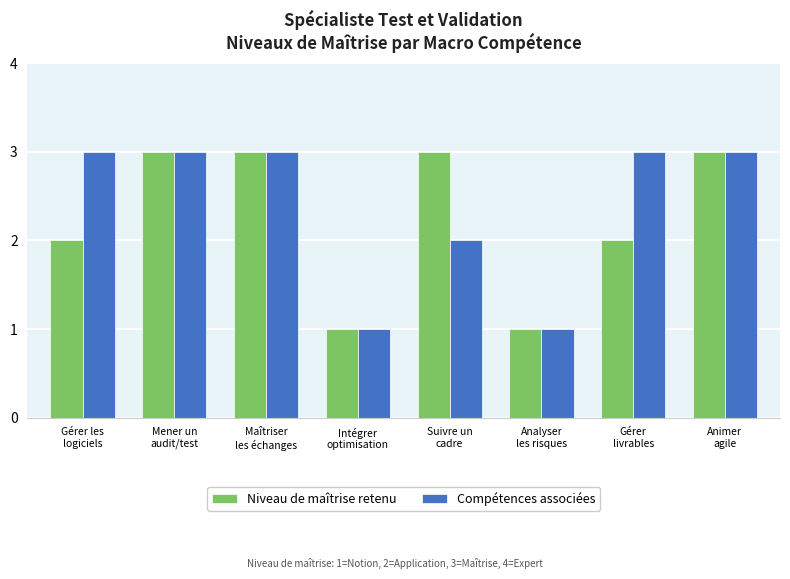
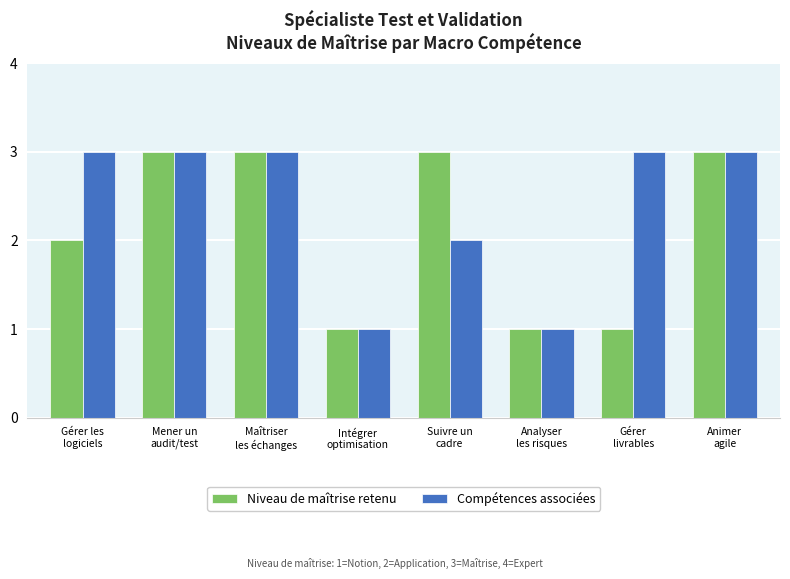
Niveau de maîtrise retenu, Gérer livrables: 2 -> 1
